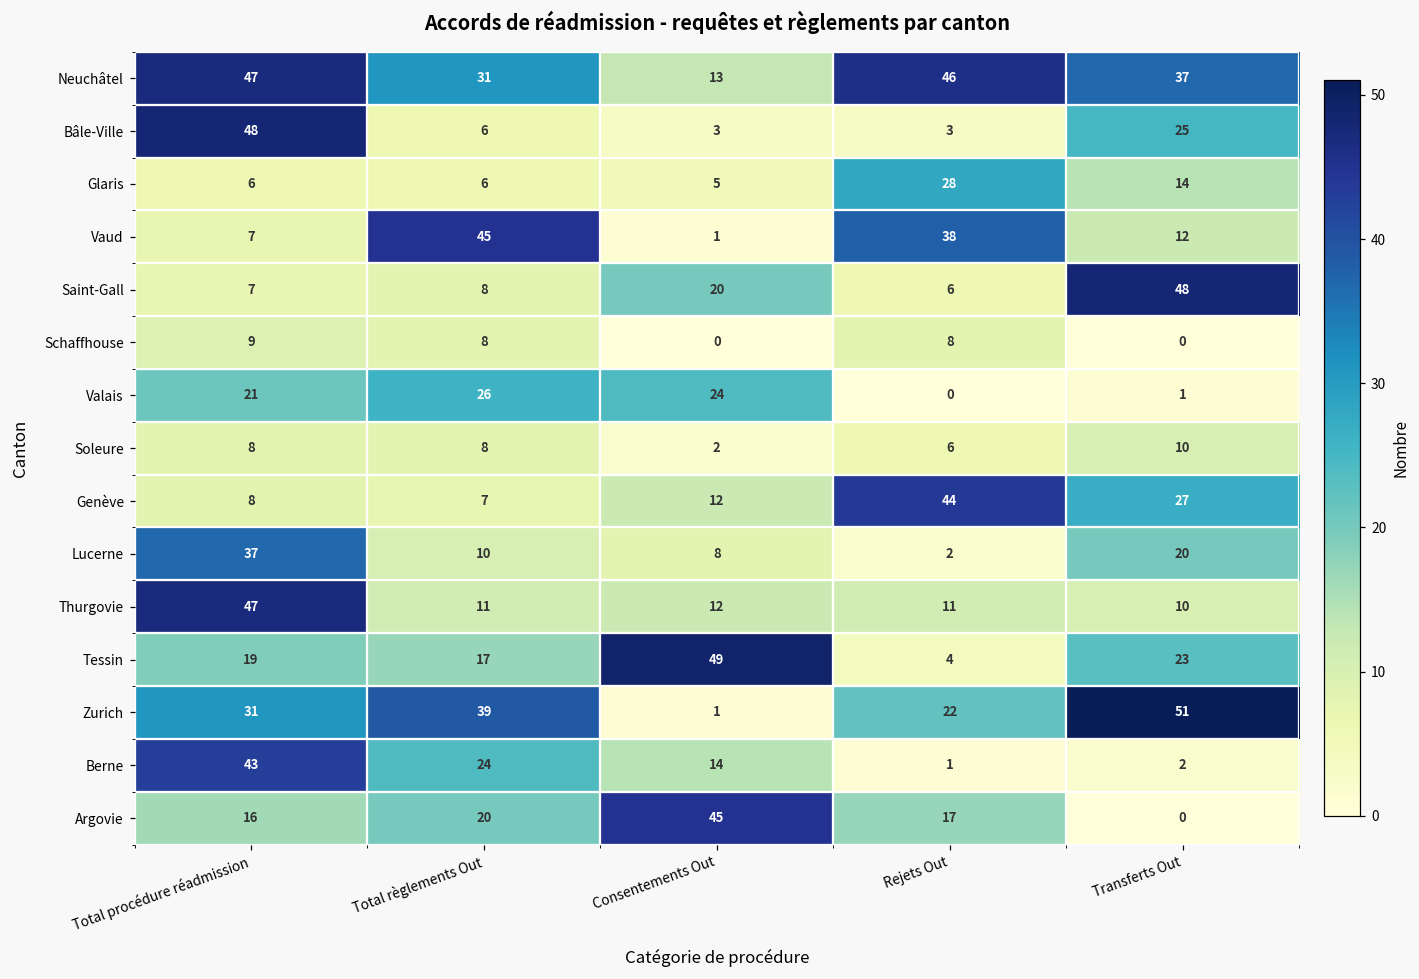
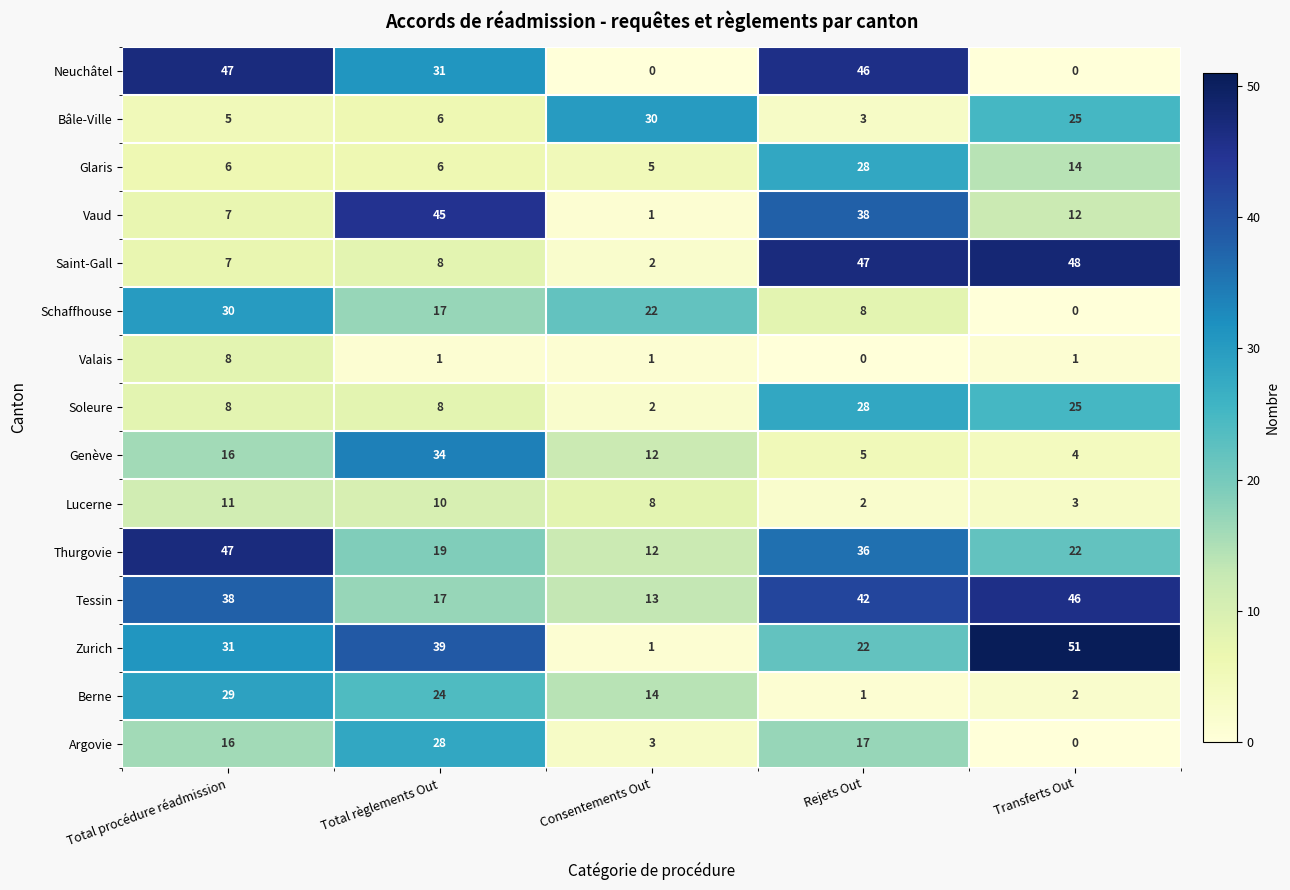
Neuchâtel, Consentements Out: 13 -> 0
Neuchâtel, Transferts Out: 37 -> 0
Bâle-Ville, Total procédure réadmission: 48 -> 5
Bâle-Ville, Consentements Out: 3 -> 30
Saint-Gall, Consentements Out: 20 -> 2
Saint-Gall, Rejets Out: 6 -> 47
Schaffhouse, Total procédure réadmission: 9 -> 30
Schaffhouse, Total règlements Out: 8 -> 17
Schaffhouse, Consentements Out: 0 -> 22
Valais, Total procédure réadmission: 21 -> 8
Valais, Total règlements Out: 26 -> 1
Valais, Consentements Out: 24 -> 1
Soleure, Rejets Out: 6 -> 28
Soleure, Transferts Out: 10 -> 25
Genève, Total procédure réadmission: 8 -> 16
Genève, Total règlements Out: 7 -> 34
Genève, Rejets Out: 44 -> 5
Genève, Transferts Out: 27 -> 4
Lucerne, Total procédure réadmission: 37 -> 11
Lucerne, Transferts Out: 20 -> 3
Thurgovie, Total règlements Out: 11 -> 19
Thurgovie, Rejets Out: 11 -> 36
Thurgovie, Transferts Out: 10 -> 22
Tessin, Total procédure réadmission: 19 -> 38
Tessin, Consentements Out: 49 -> 13
Tessin, Rejets Out: 4 -> 42
Tessin, Transferts Out: 23 -> 46
Berne, Total procédure réadmission: 43 -> 29
Argovie, Total règlements Out: 20 -> 28
Argovie, Consentements Out: 45 -> 3
